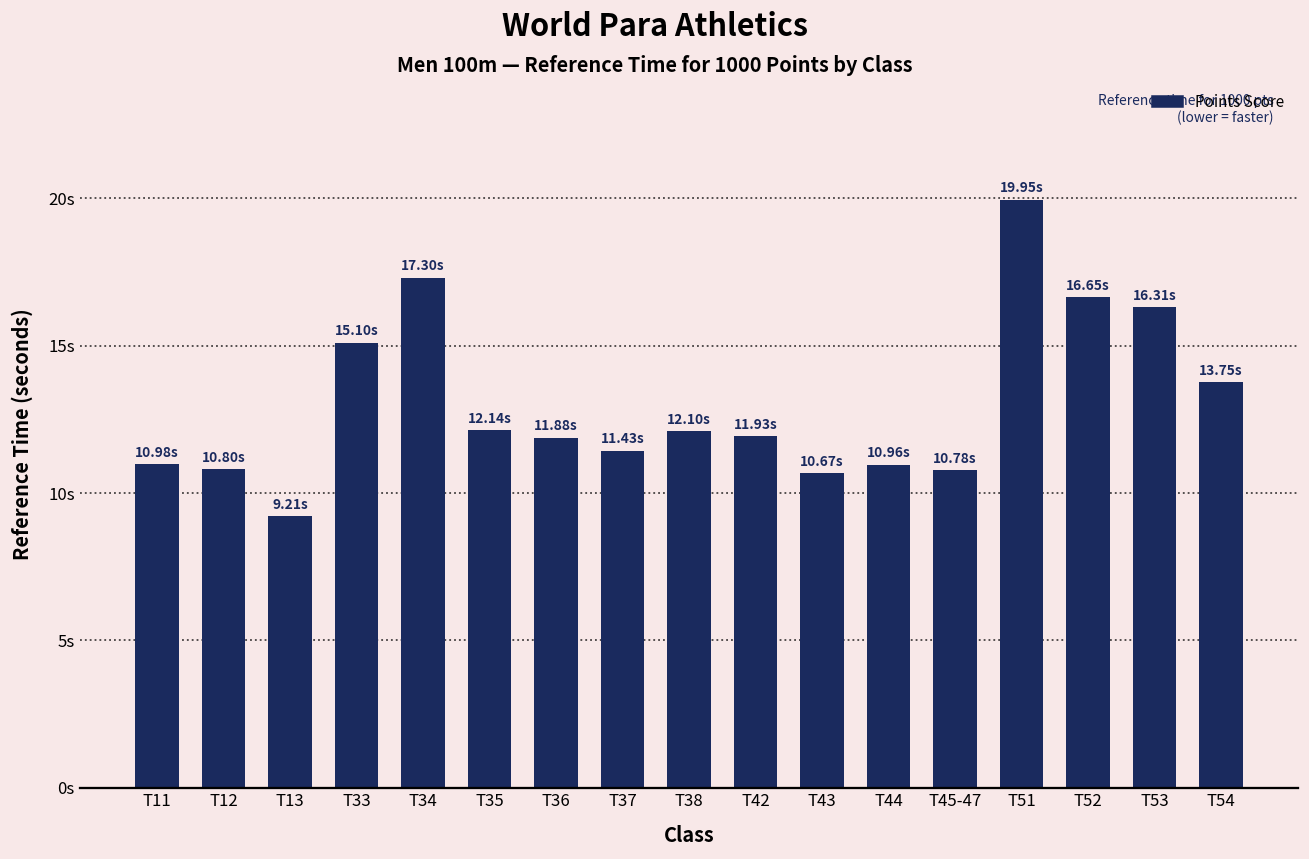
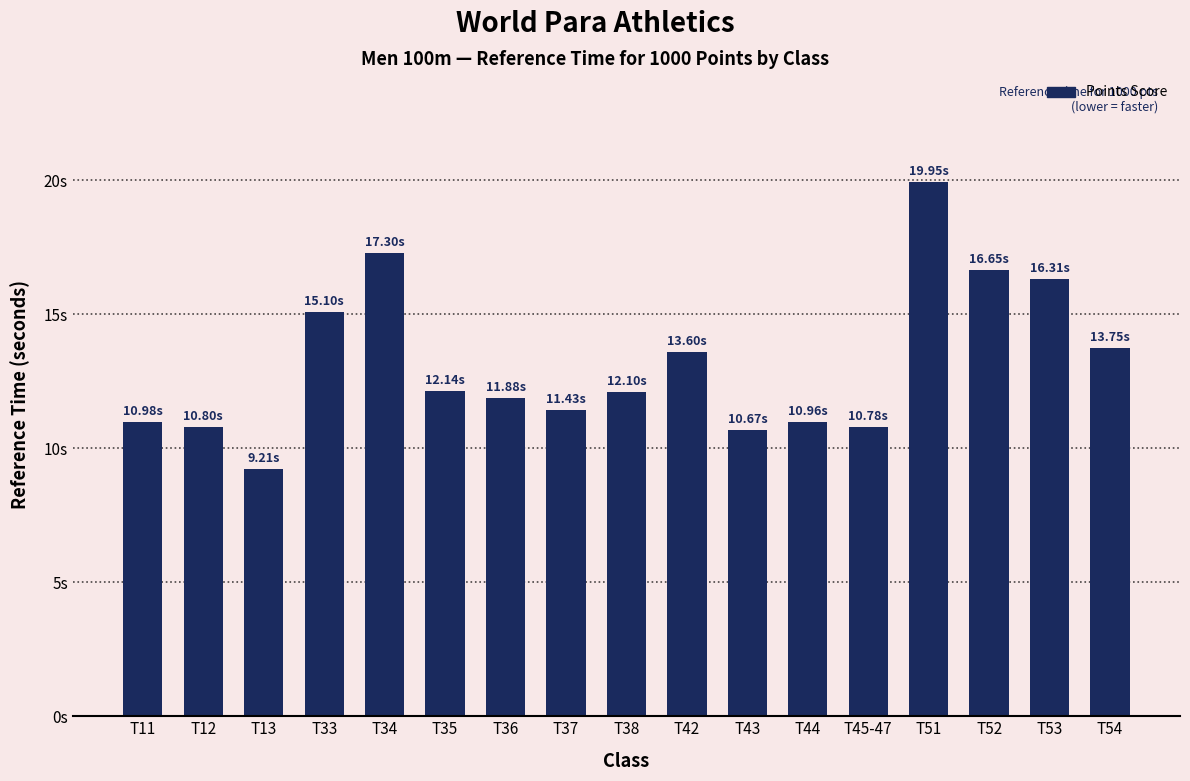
T42: 11.93s -> 13.60s
